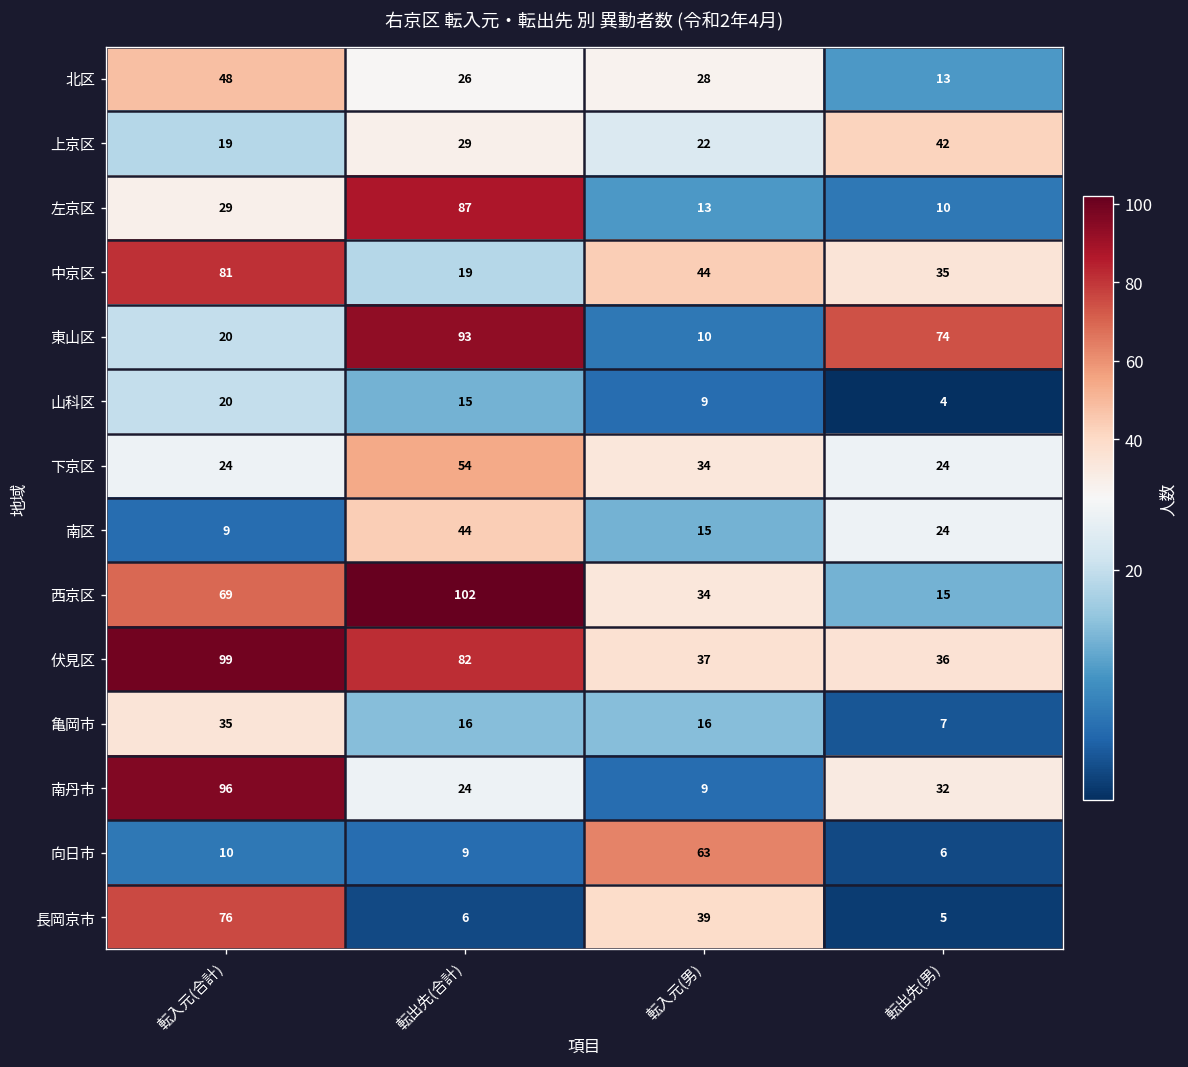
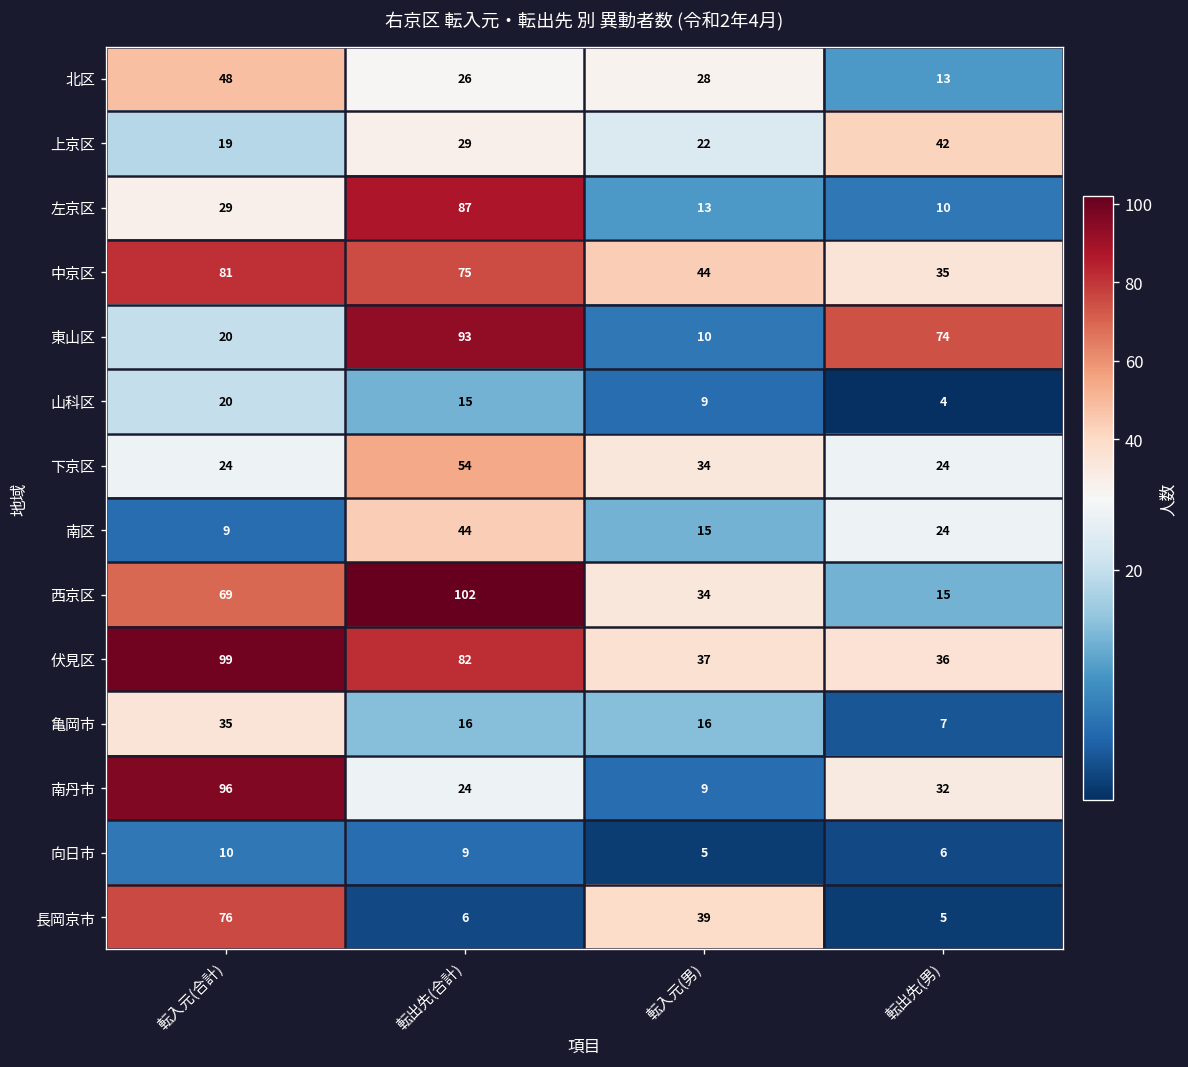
中京区, 転出先(合計): 19 -> 75
向日市, 転入元(男): 63 -> 5
